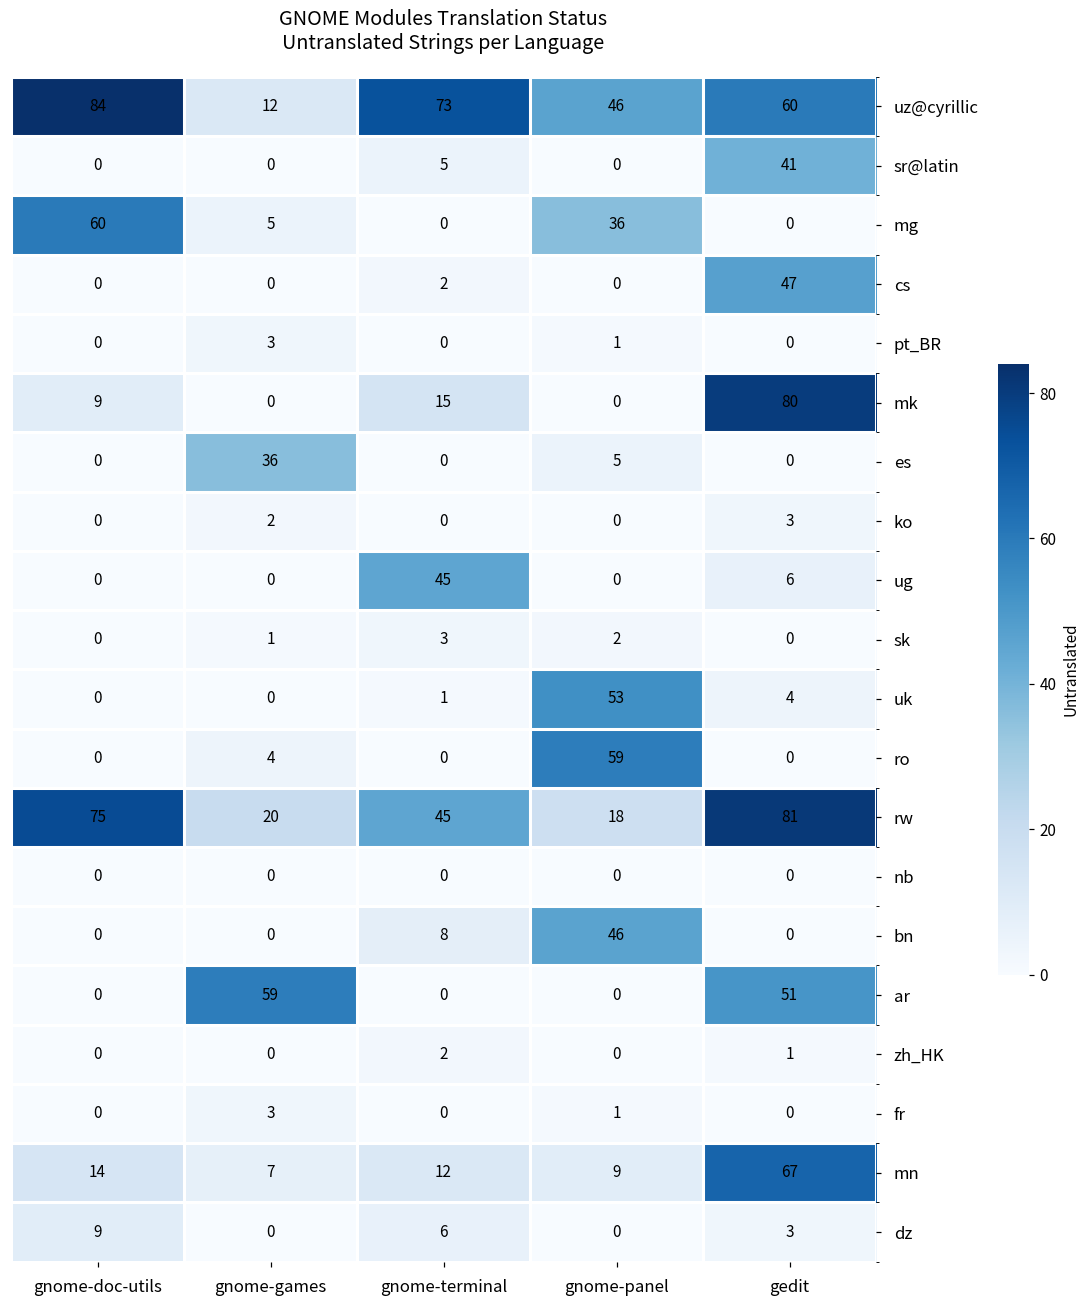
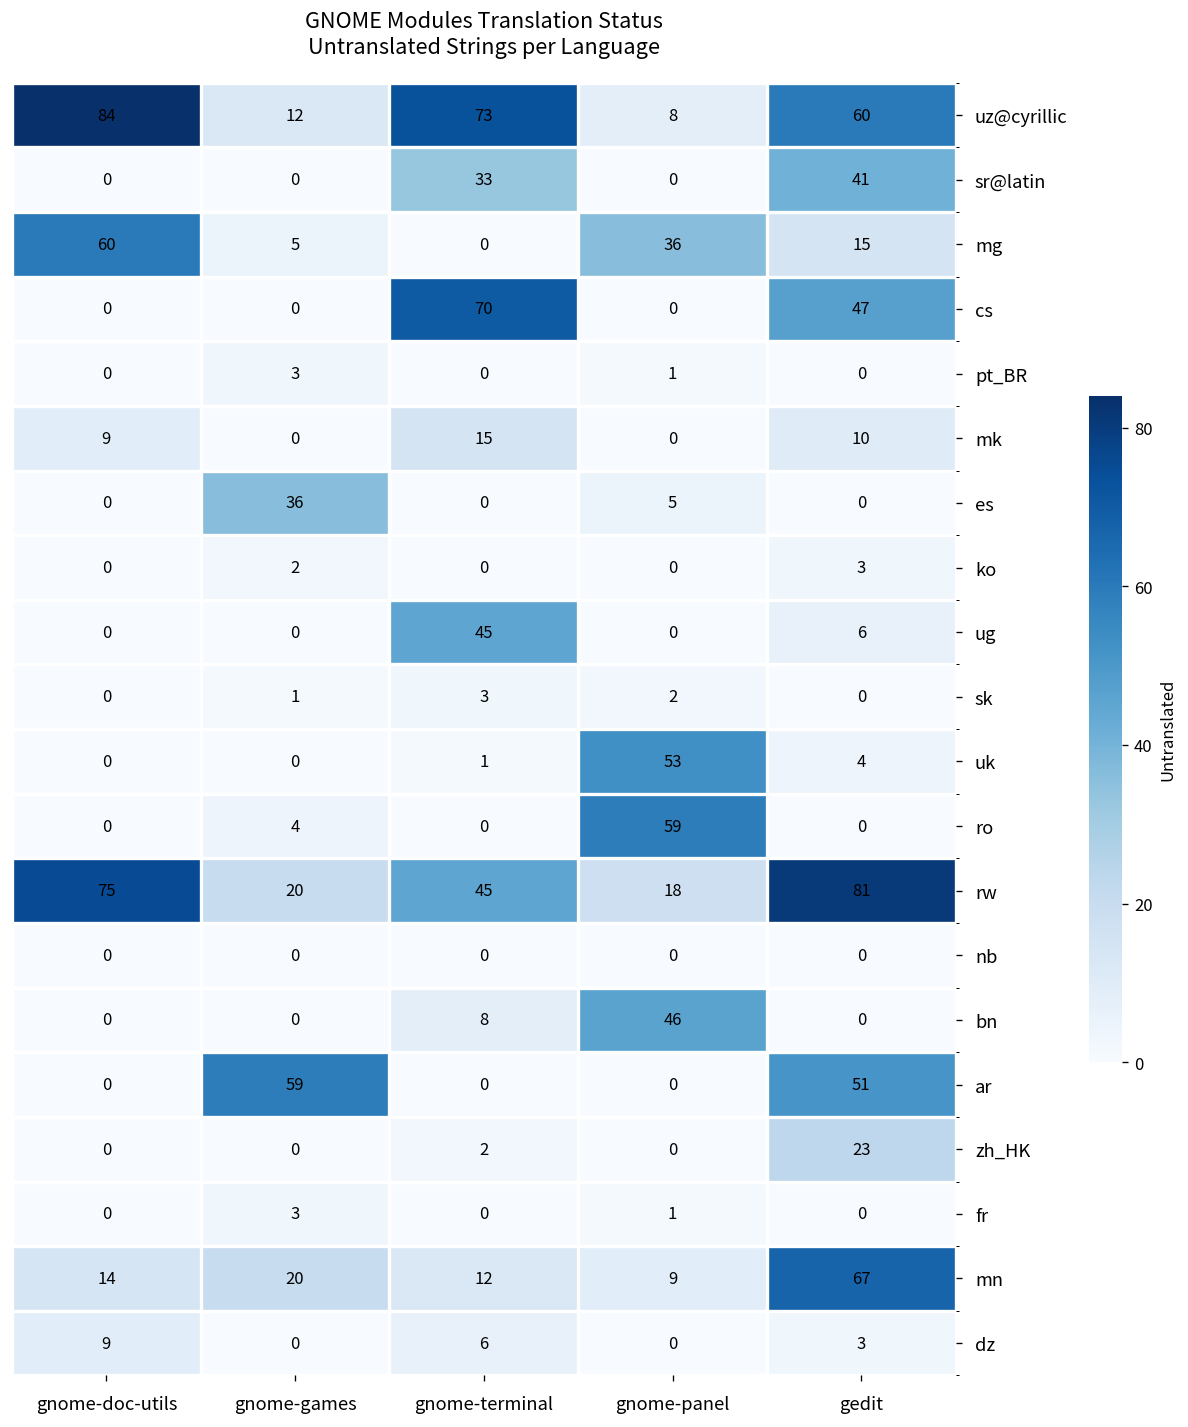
uz@cyrillic, gnome-panel: 46 -> 8
sr@latin, gnome-terminal: 5 -> 33
mg, gedit: 0 -> 15
cs, gnome-terminal: 2 -> 70
mk, gedit: 80 -> 10
zh_HK, gedit: 1 -> 23
mn, gnome-games: 7 -> 20
